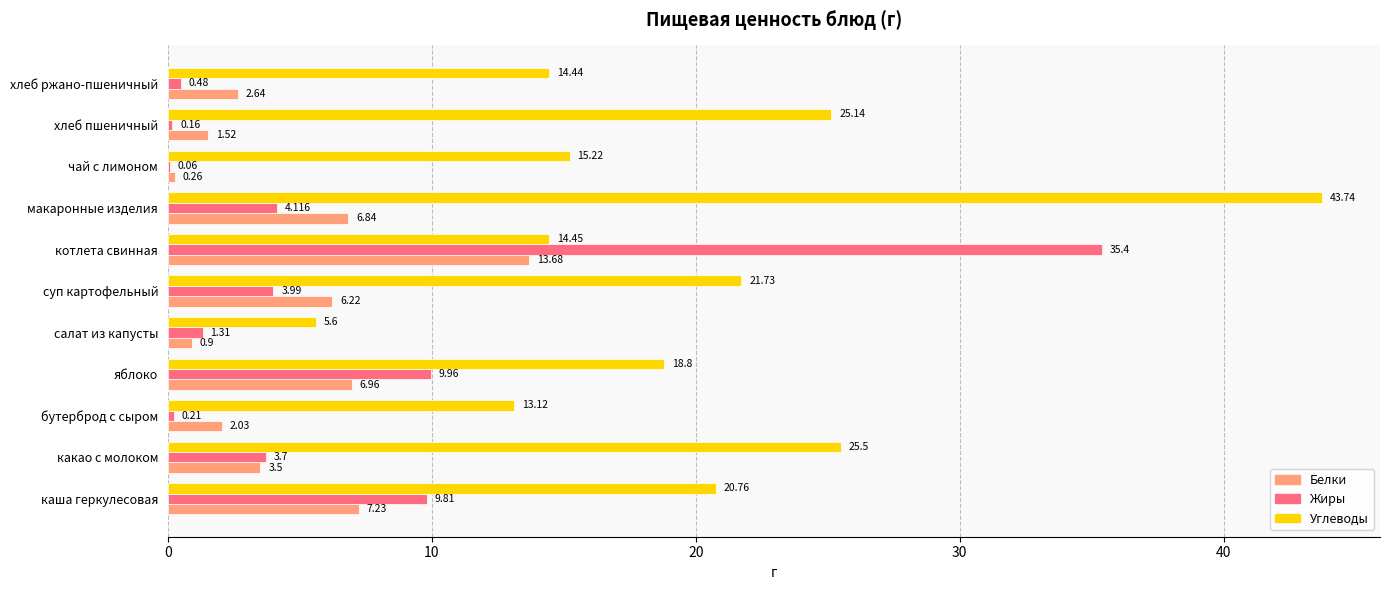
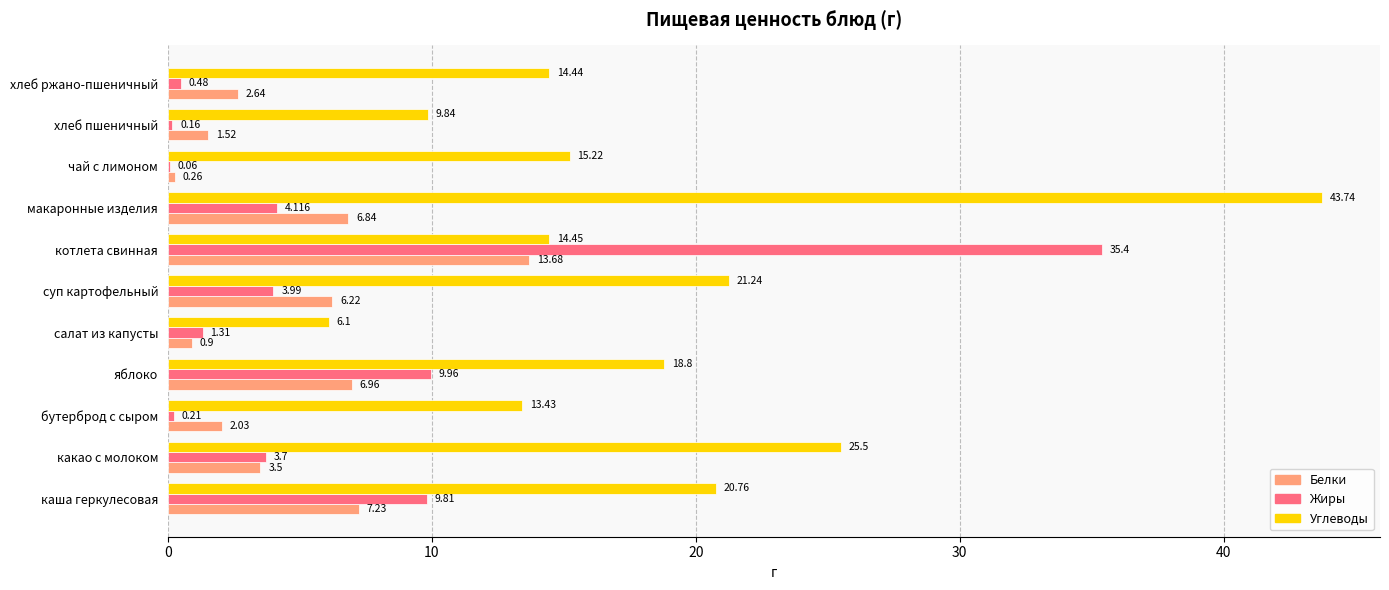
Углеводы, хлеб пшеничный: 25.14 -> 9.84
Углеводы, суп картофельный: 21.73 -> 21.24
Углеводы, салат из капусты: 5.6 -> 6.1
Углеводы, бутерброд с сыром: 13.12 -> 13.43
